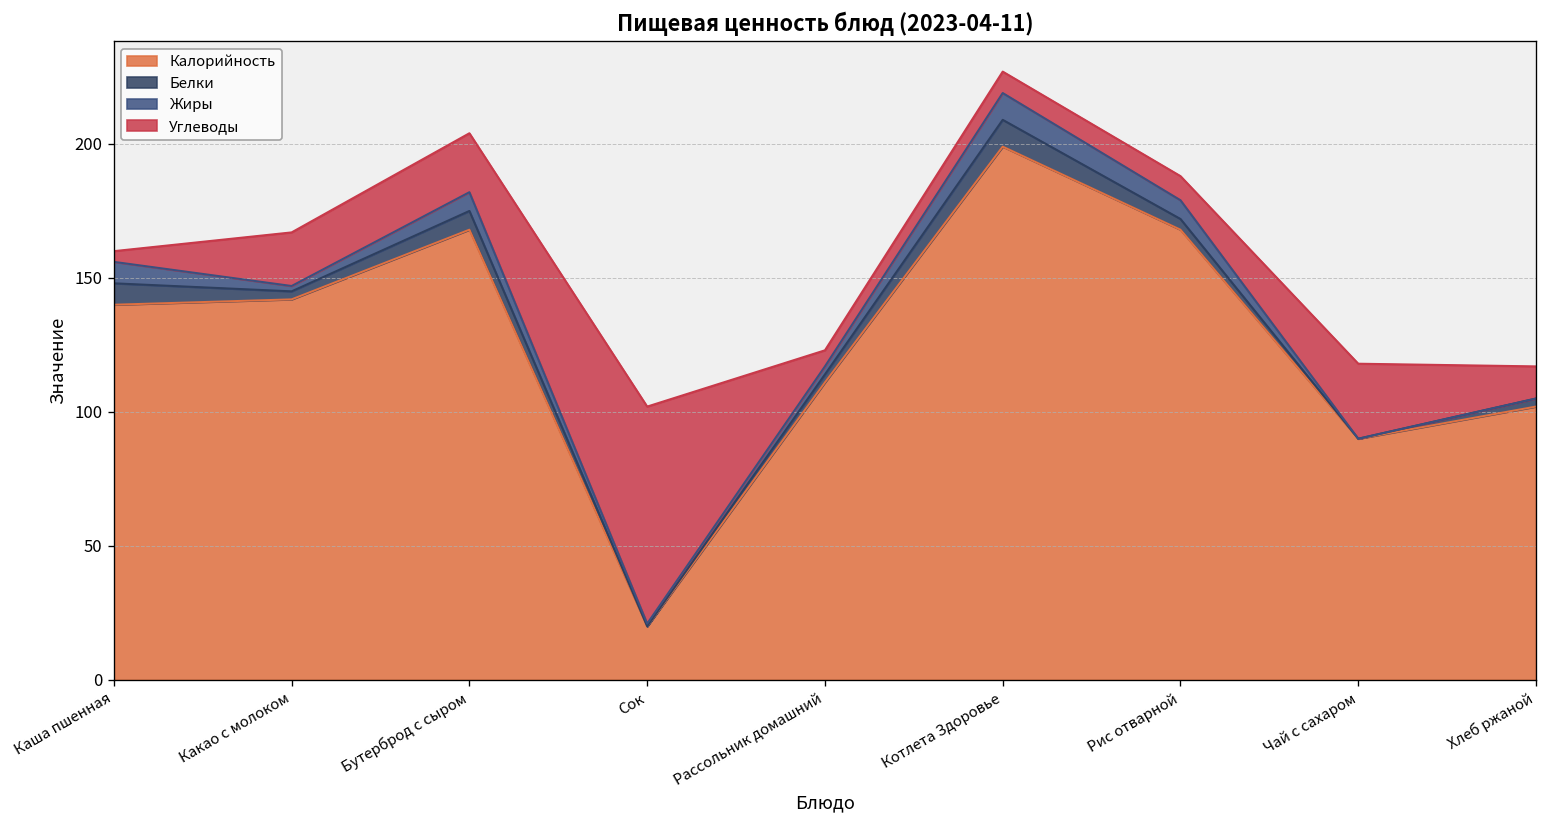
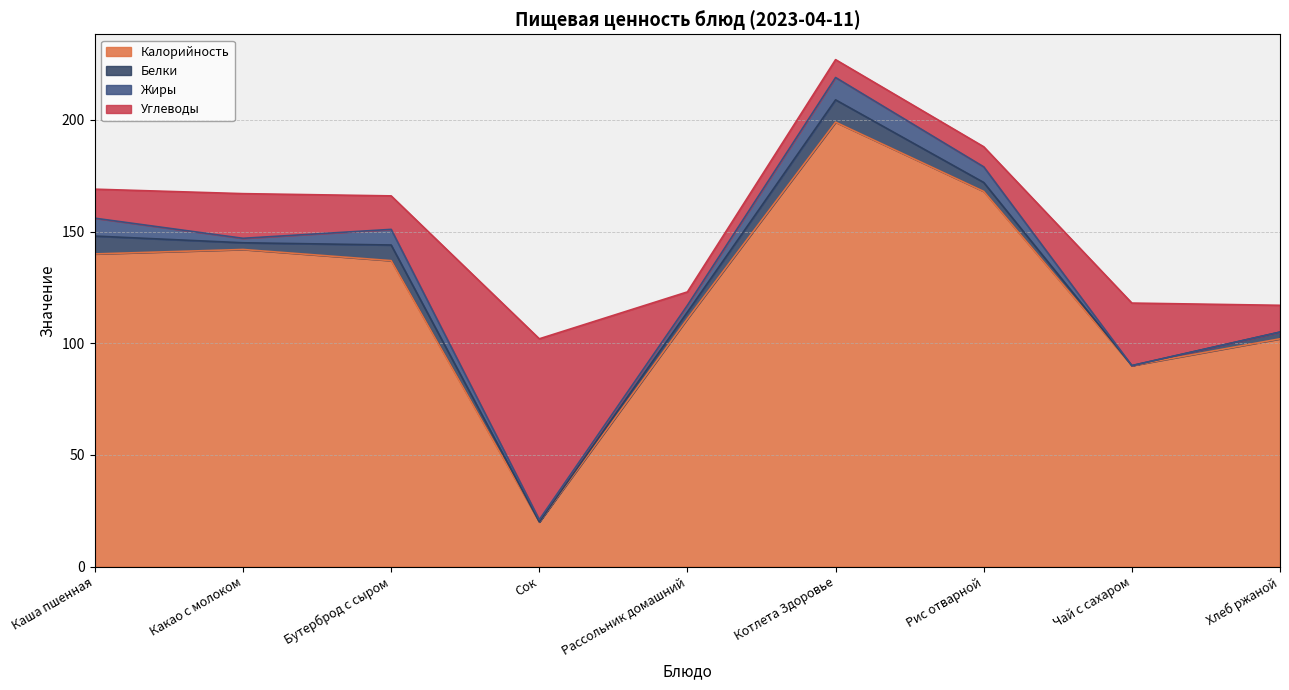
Углеводы, Каша пшенная: 4 -> 13
Калорийность, Бутерброд с сыром: 168 -> 137
Углеводы, Бутерброд с сыром: 22 -> 15
